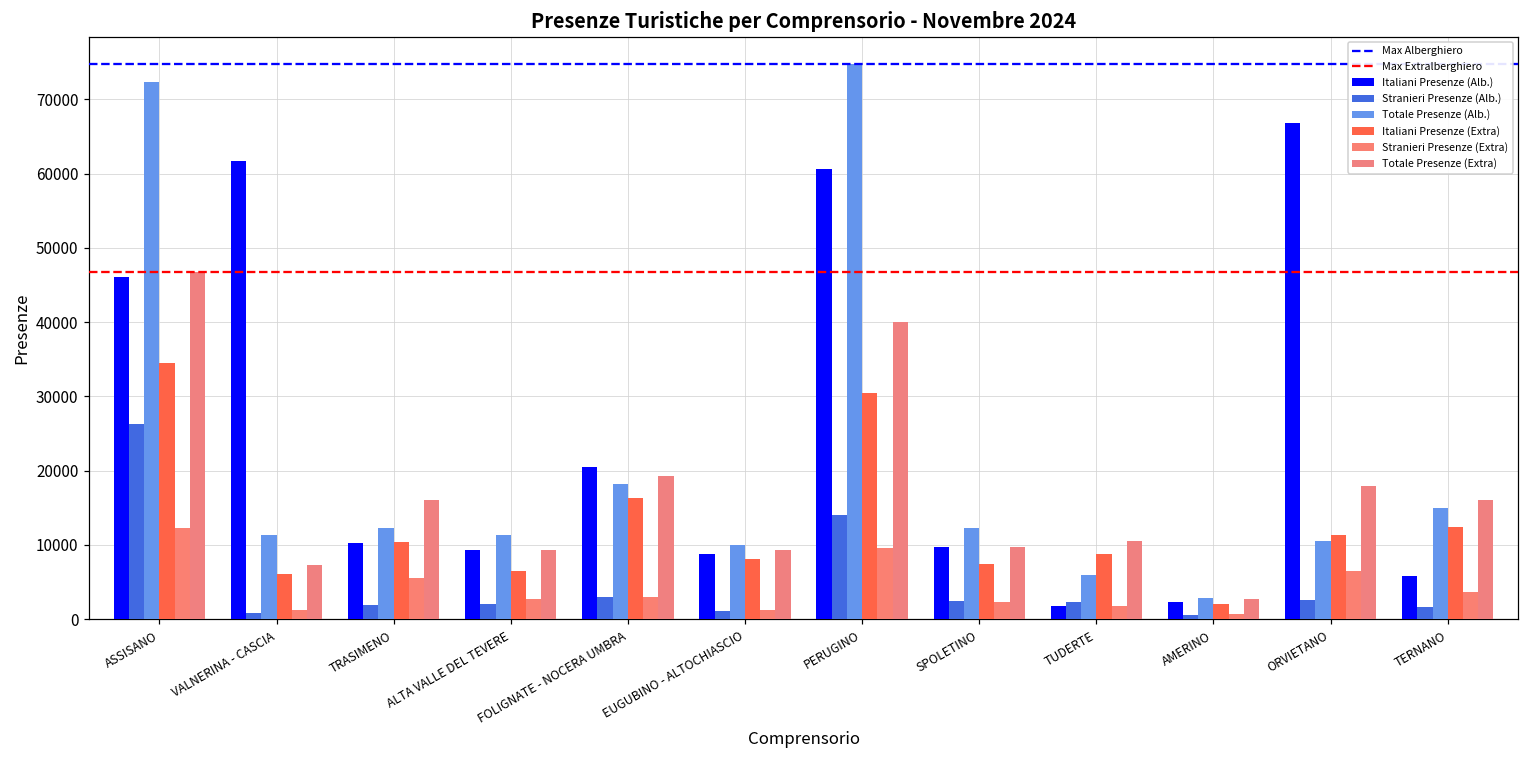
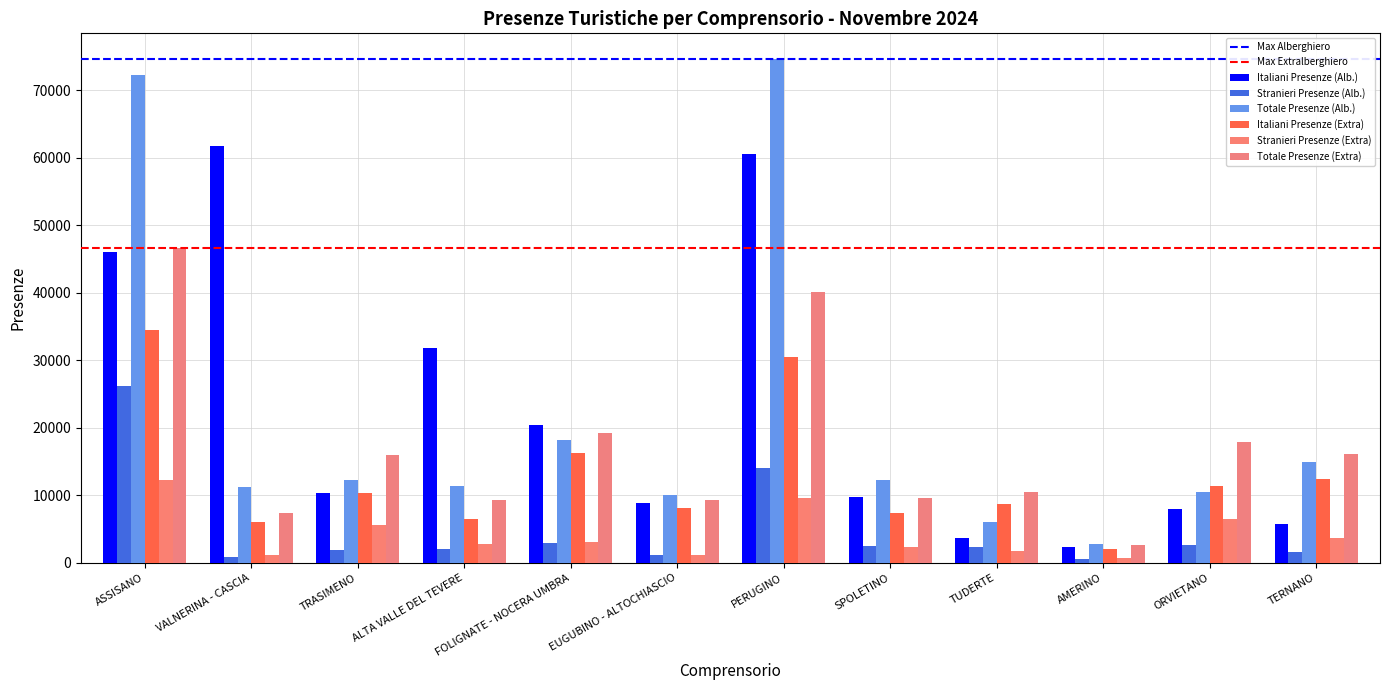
Italiani Presenze (Alb.), ALTA VALLE DEL TEVERE: 9000 -> 32000
Italiani Presenze (Alb.), TUDERTE: 2000 -> 4000
Italiani Presenze (Alb.), ORVIETANO: 67000 -> 8000
